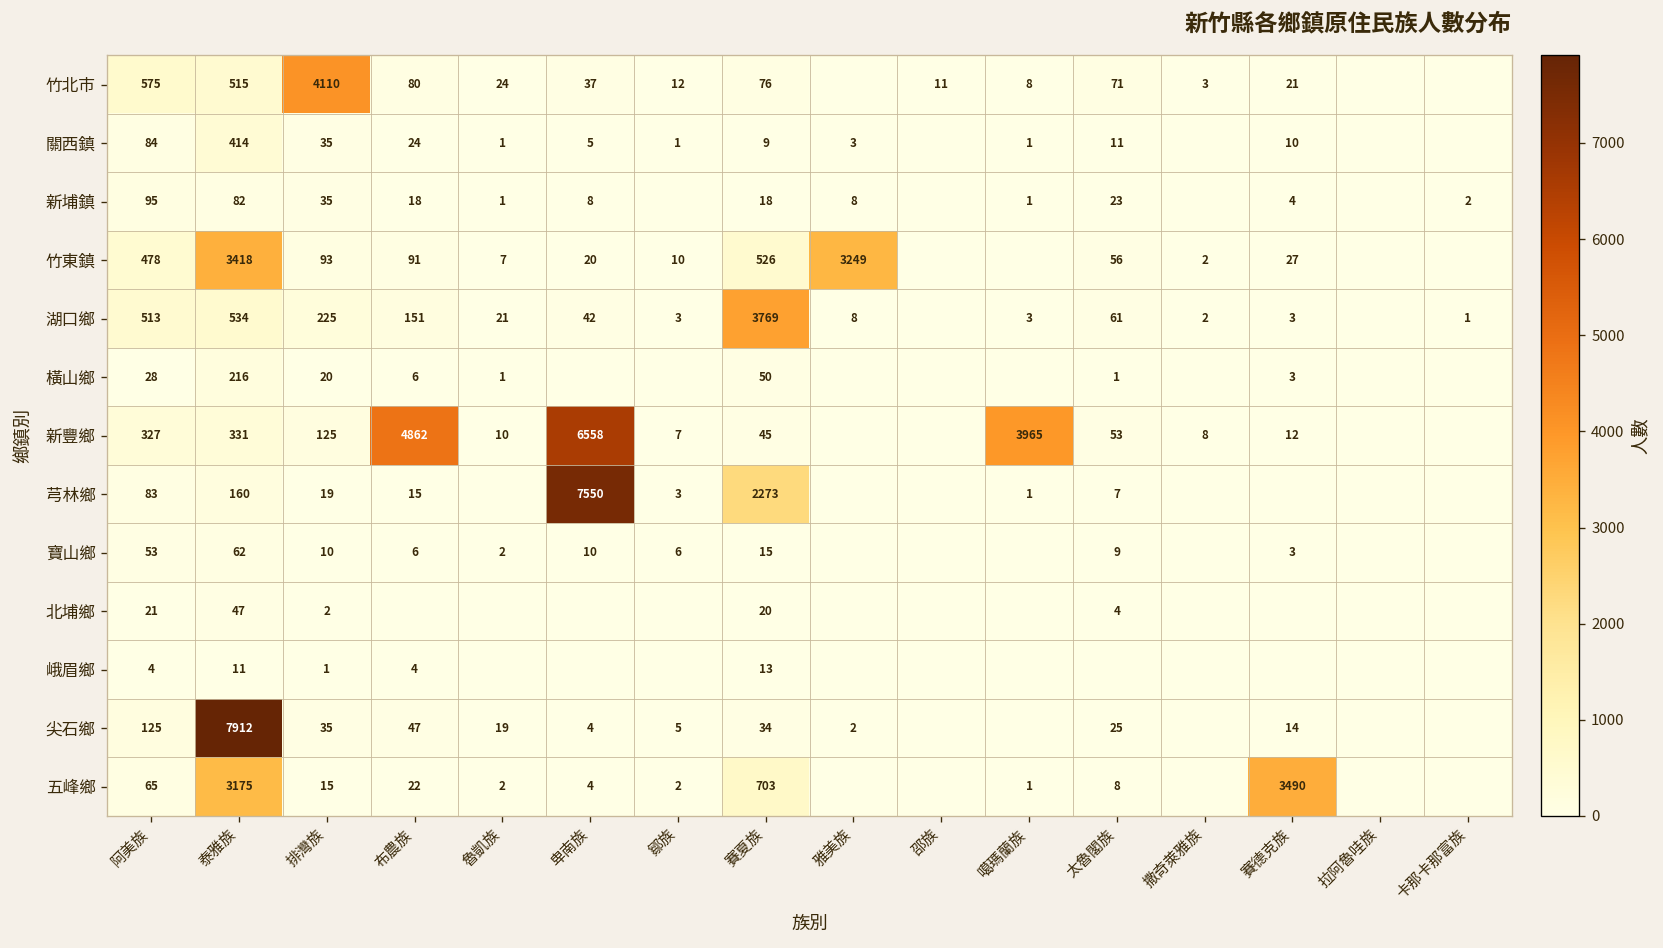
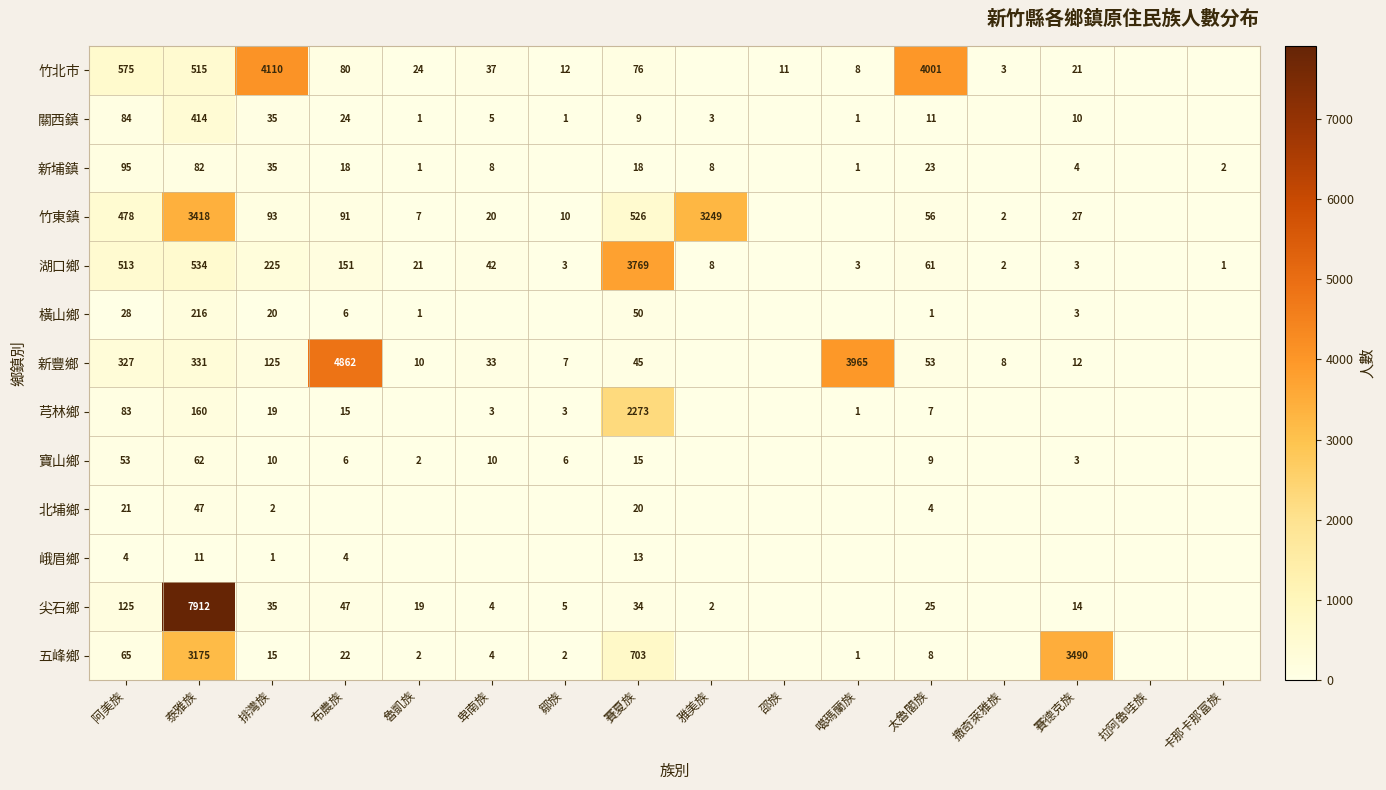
竹北市, 太魯閣族: 71 -> 4001
新豐鄉, 卑南族: 6558 -> 33
芎林鄉, 卑南族: 7550 -> 3
